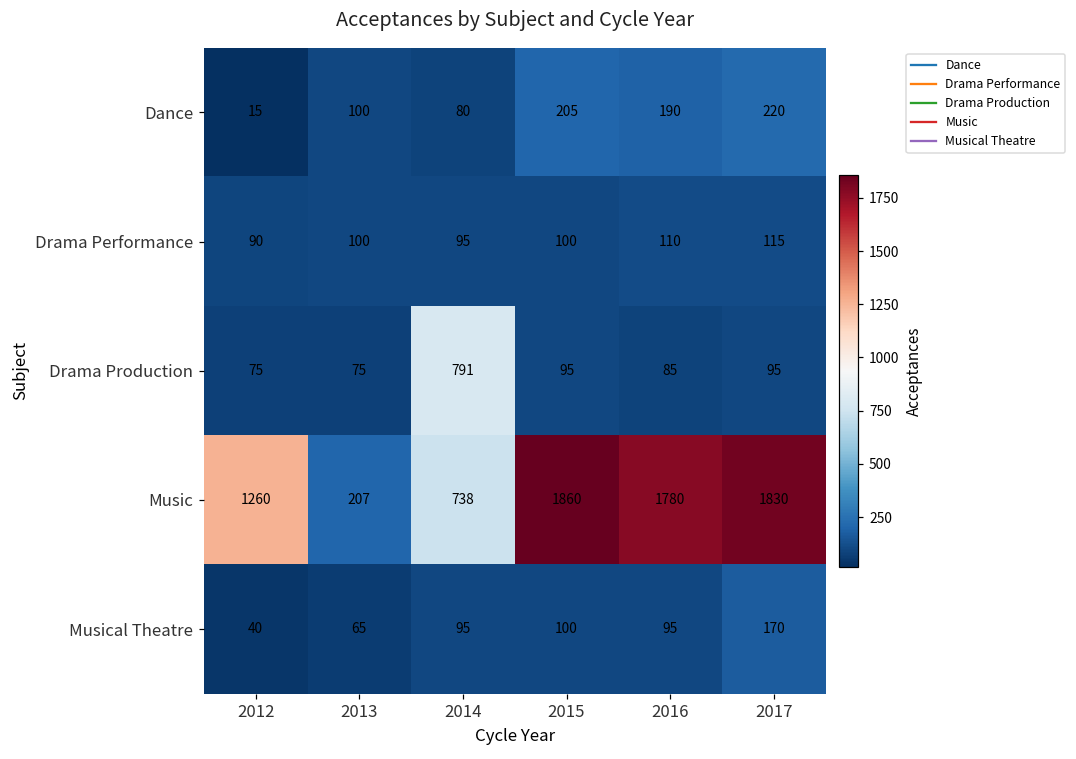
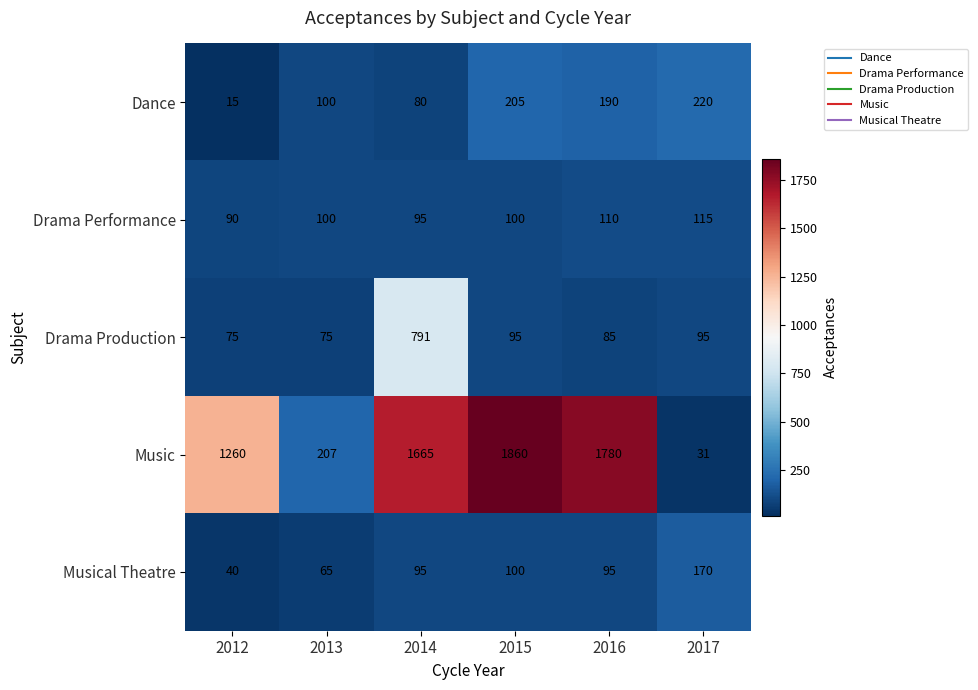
Music, 2014: 738 -> 1665
Music, 2017: 1830 -> 31
